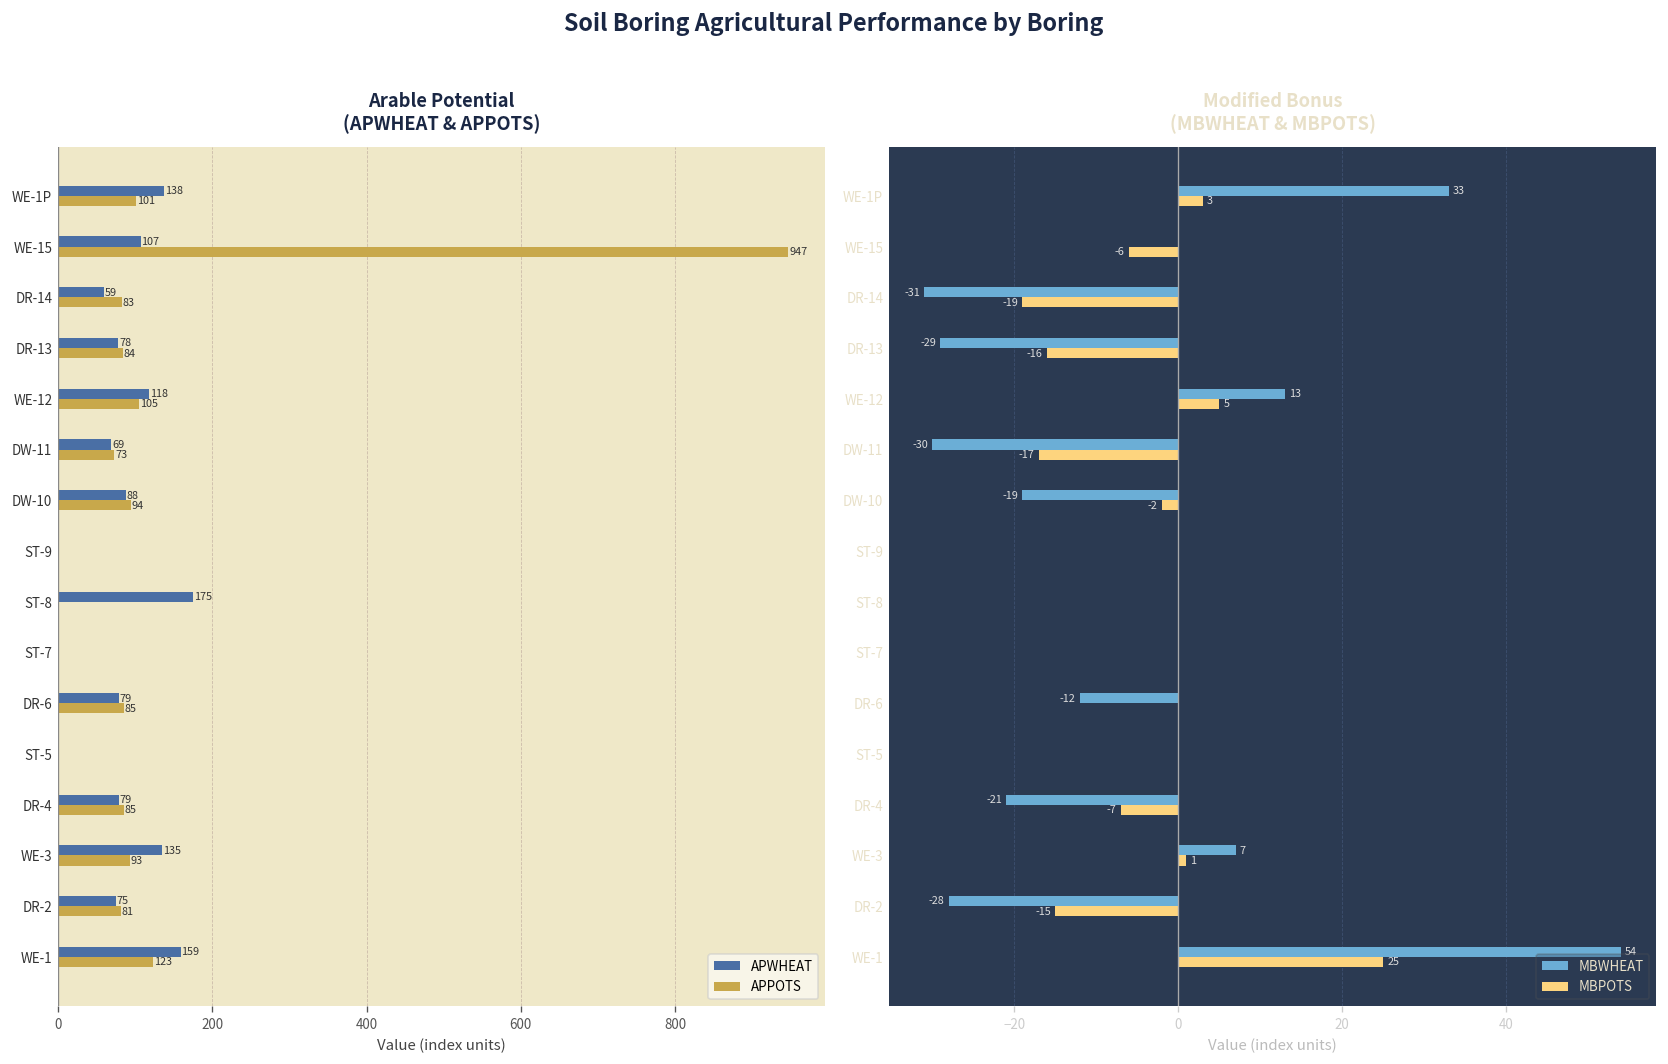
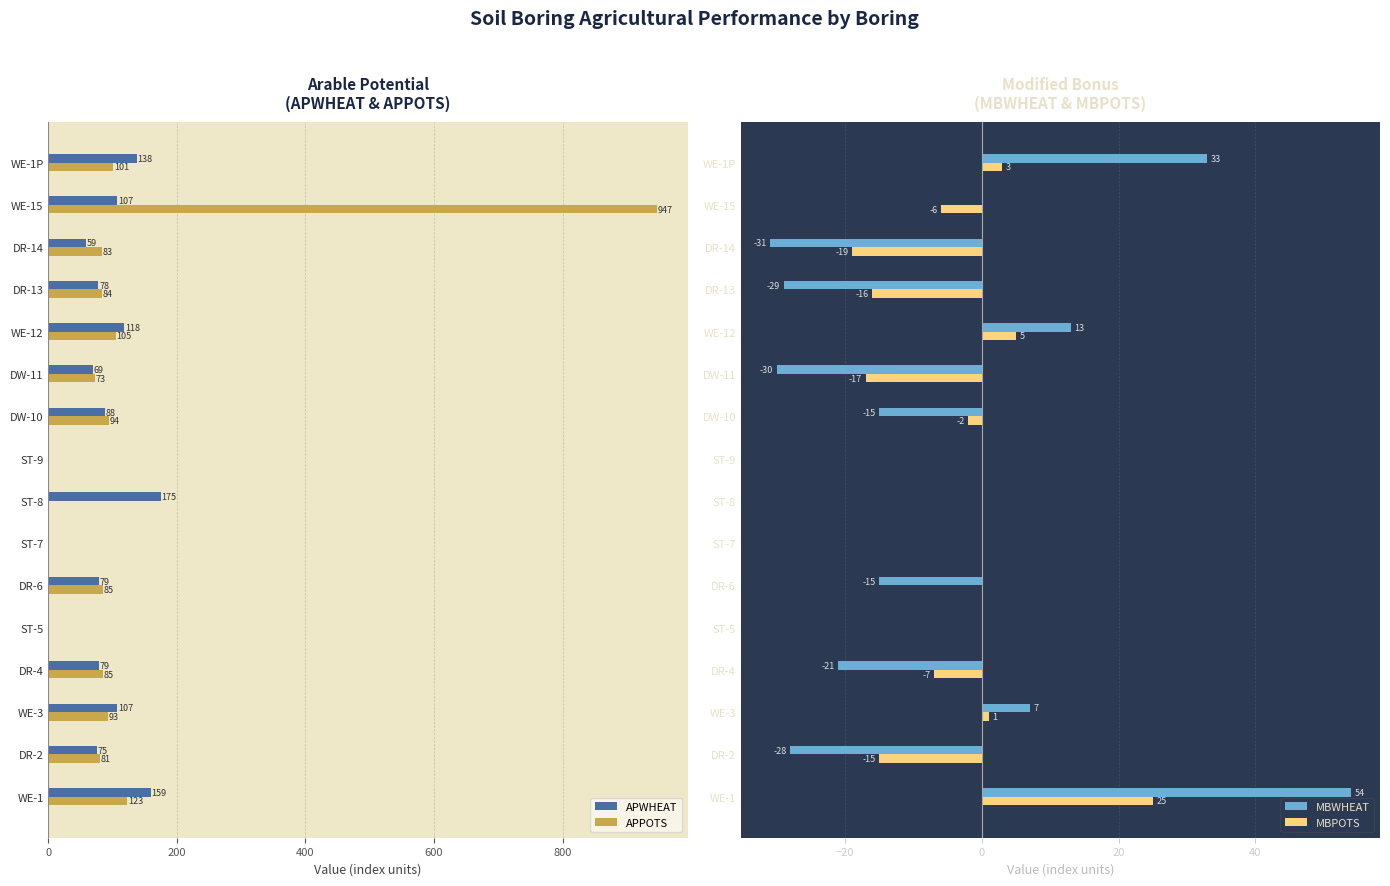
Arable Potential (APWHEAT & APPOTS), APWHEAT, WE-3: 135 -> 107
Modified Bonus (MBWHEAT & MBPOTS), MBWHEAT, DW-10: -19 -> -15
Modified Bonus (MBWHEAT & MBPOTS), MBWHEAT, DR-6: -12 -> -15
